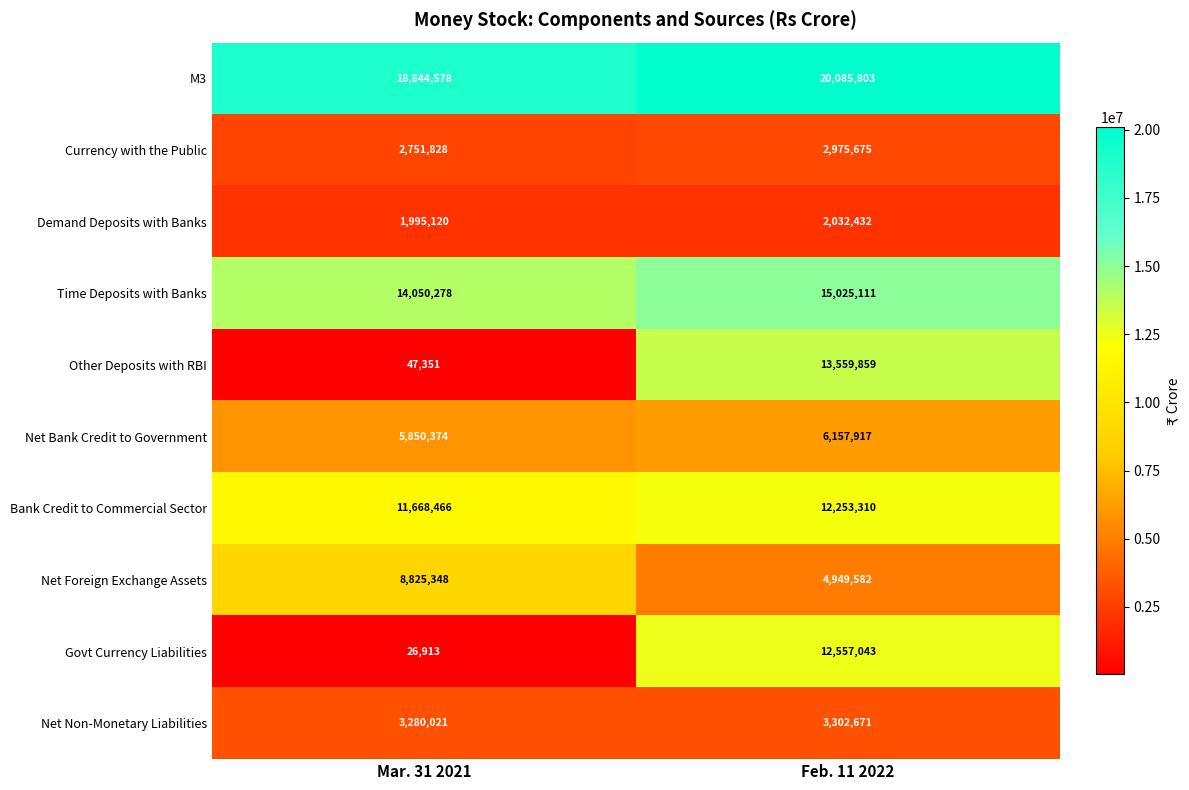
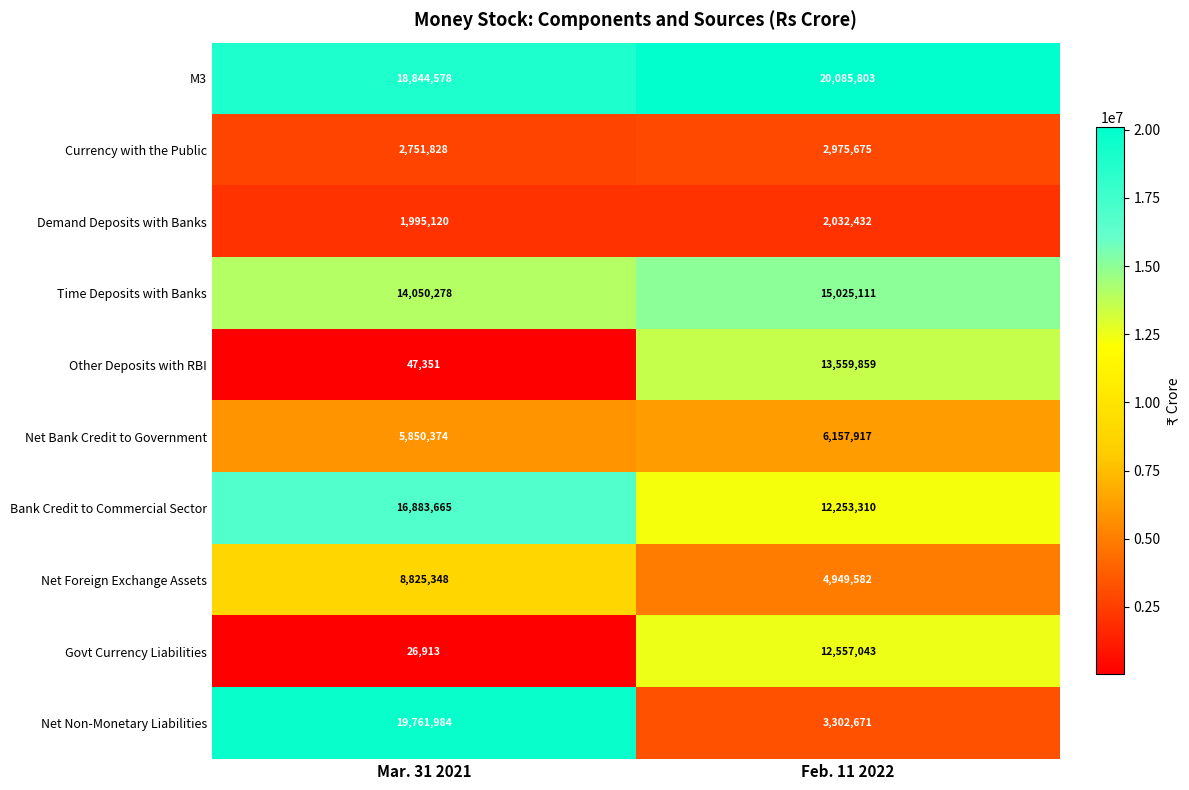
Bank Credit to Commercial Sector, Mar. 31 2021: 11,668,466 -> 16,883,665
Net Non-Monetary Liabilities, Mar. 31 2021: 3,280,021 -> 19,761,984
